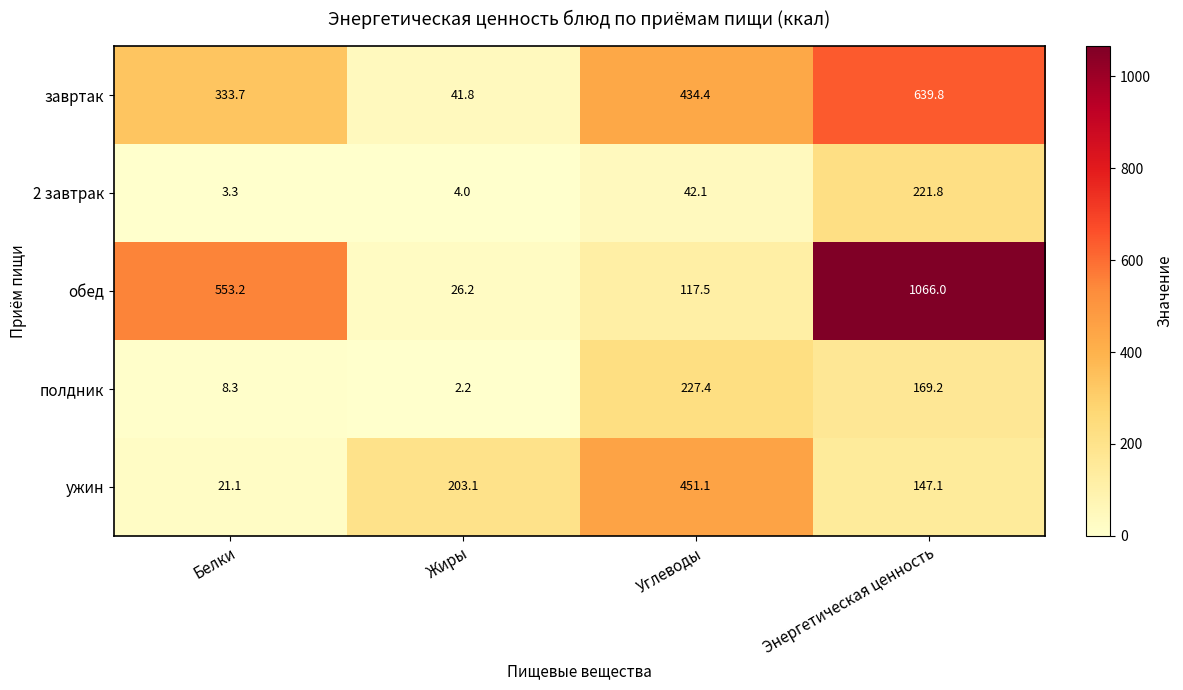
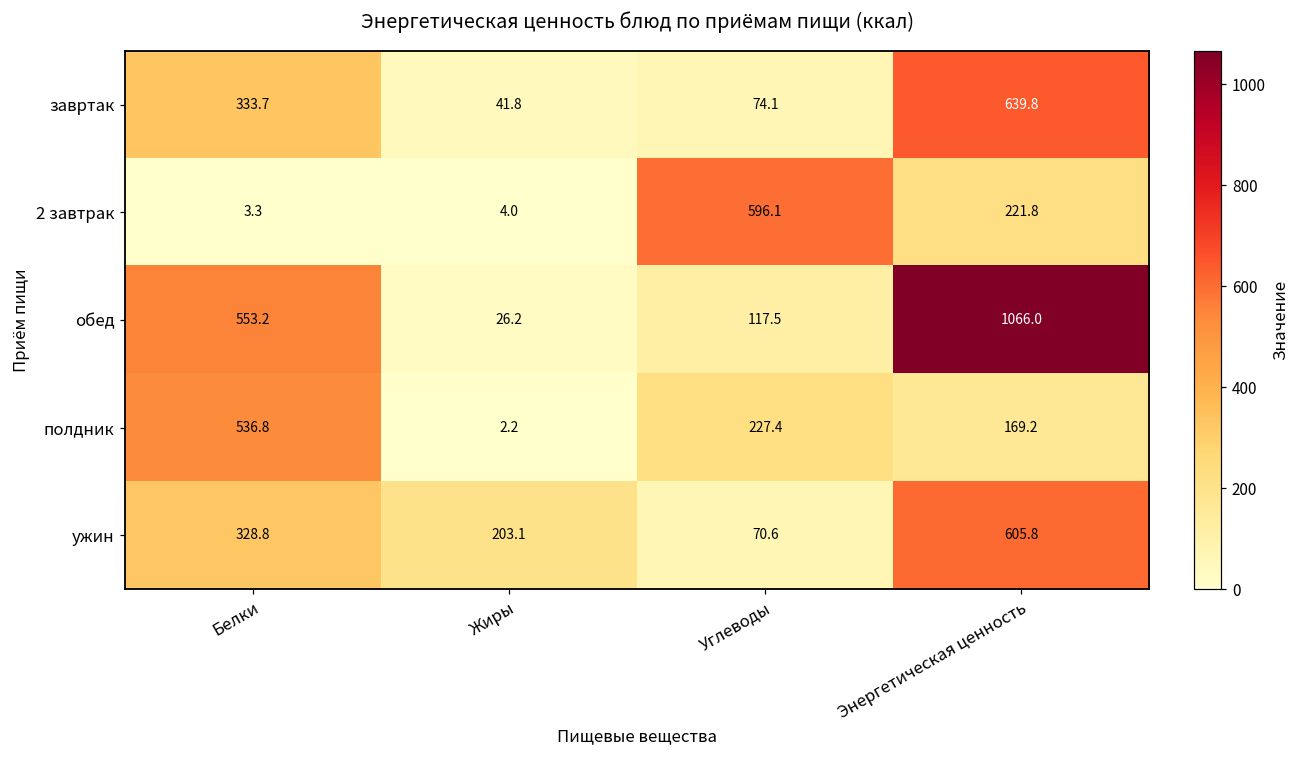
завртак, Углеводы: 434.4 -> 74.1
2 завтрак, Углеводы: 42.1 -> 596.1
полдник, Белки: 8.3 -> 536.8
ужин, Белки: 21.1 -> 328.8
ужин, Углеводы: 451.1 -> 70.6
ужин, Энергетическая ценность: 147.1 -> 605.8
